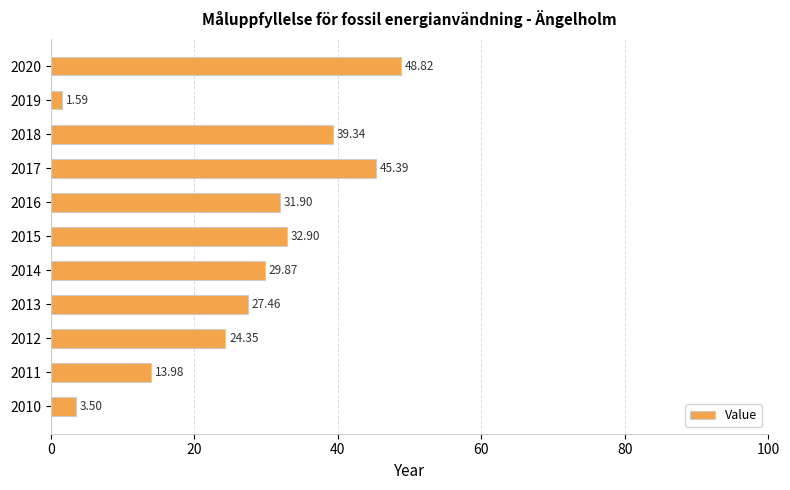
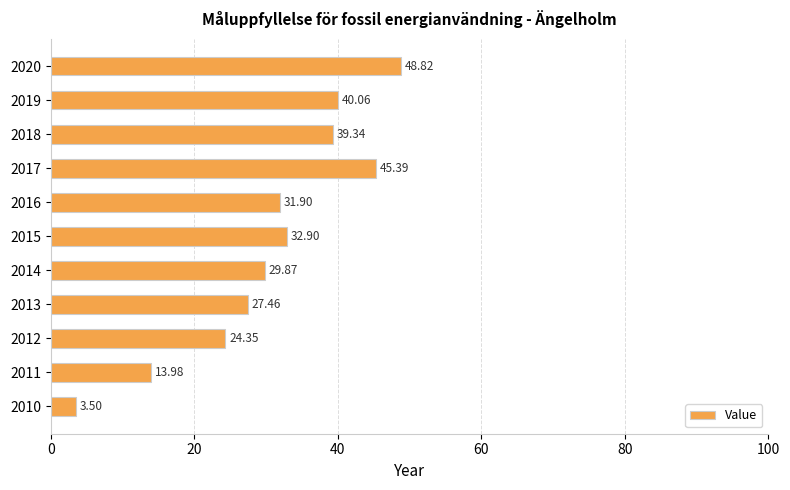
2019: 1.59 -> 40.06
